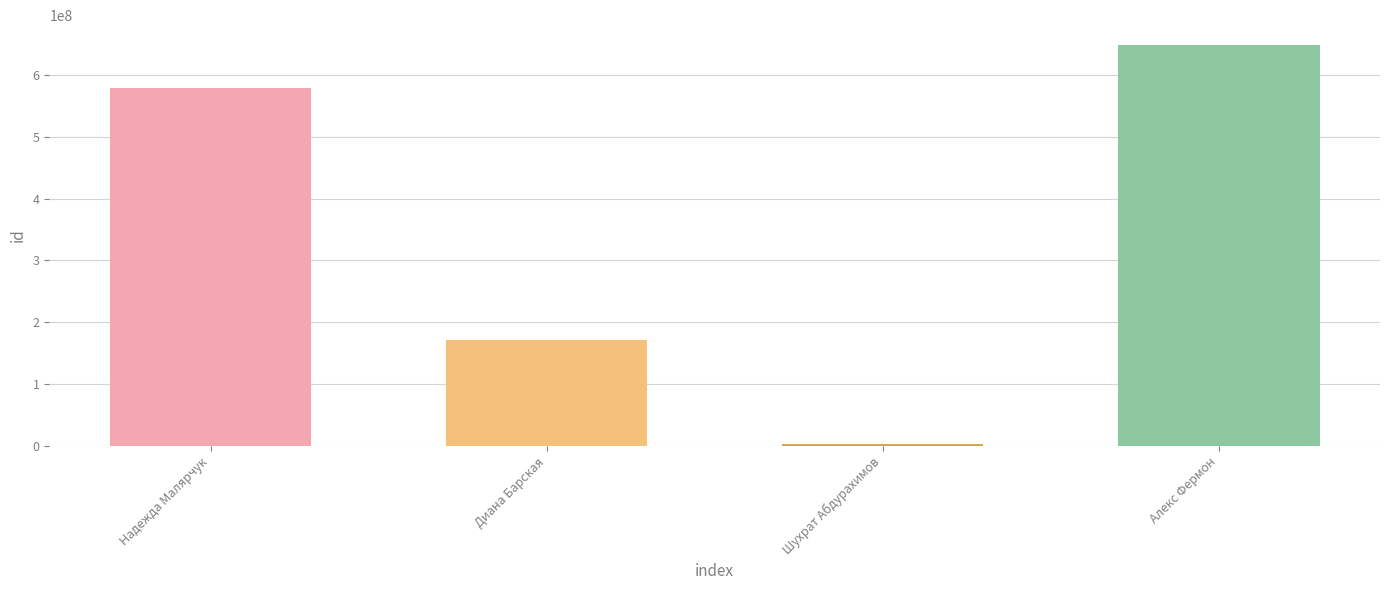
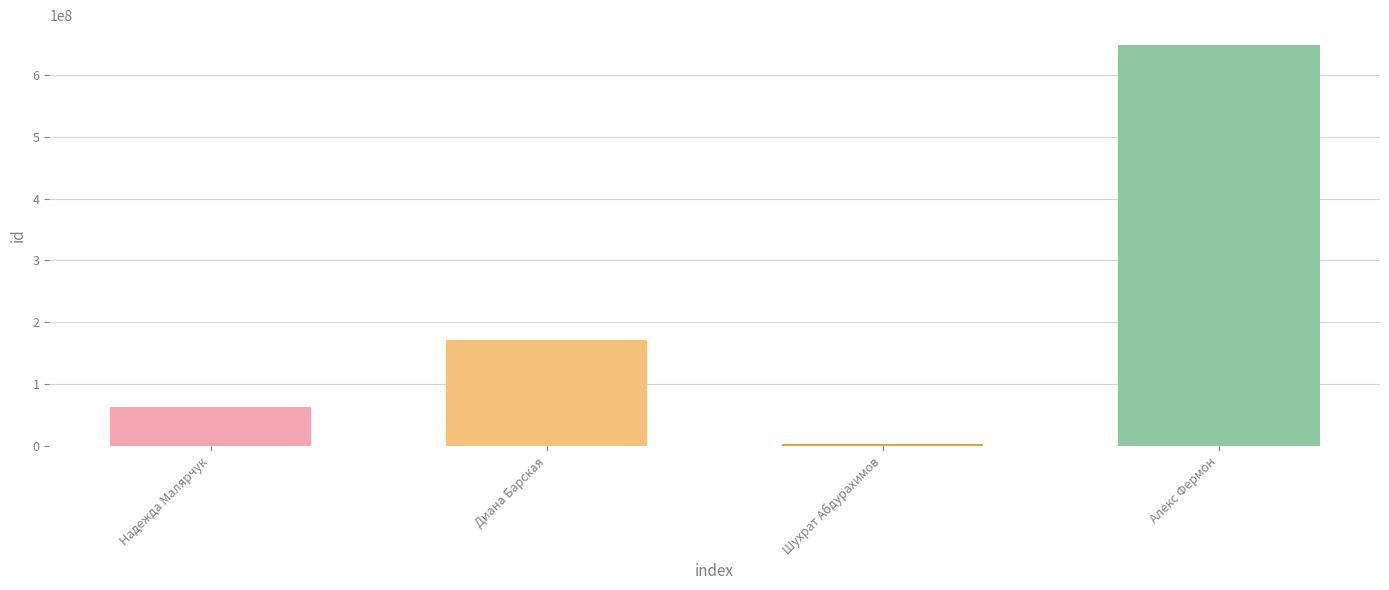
Надежда Малярчук: 580000000 -> 60000000
